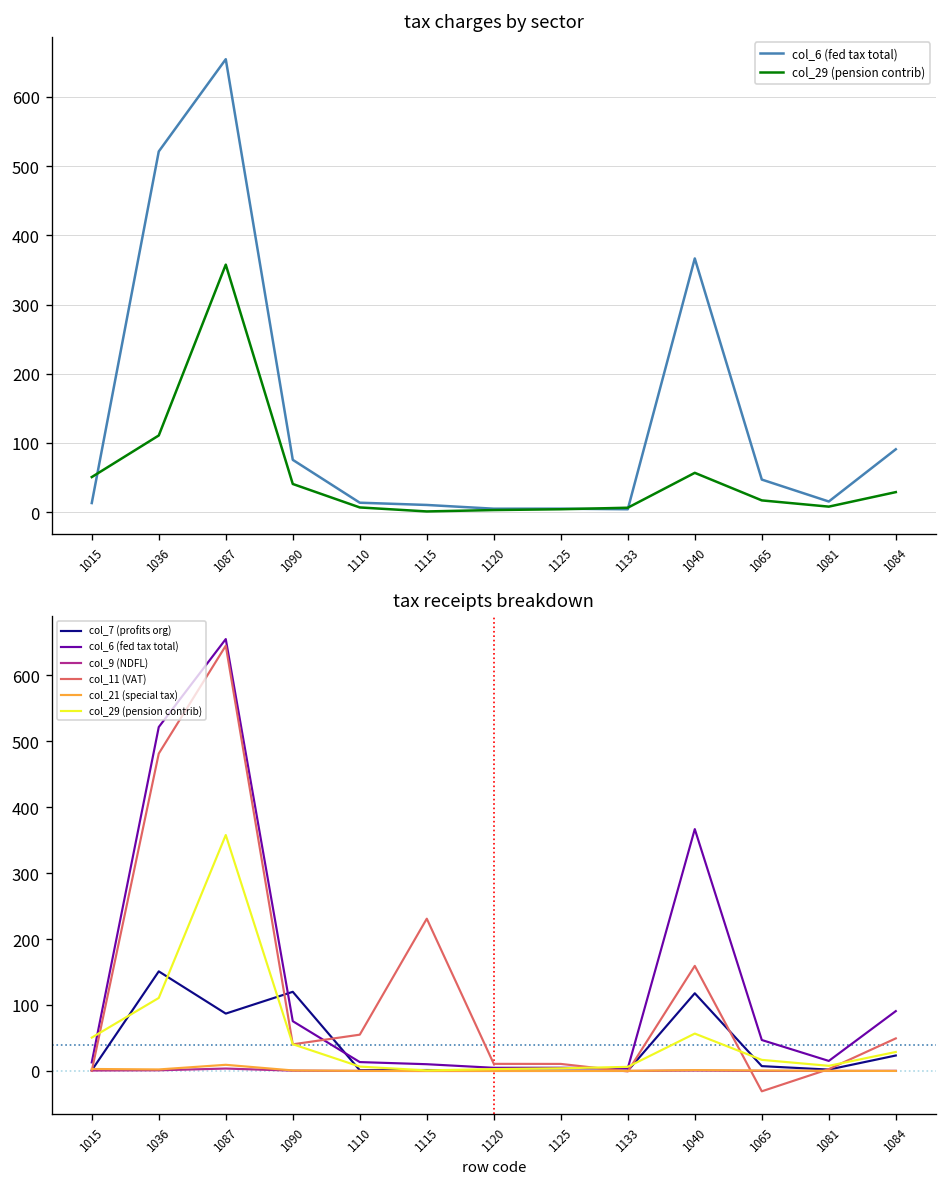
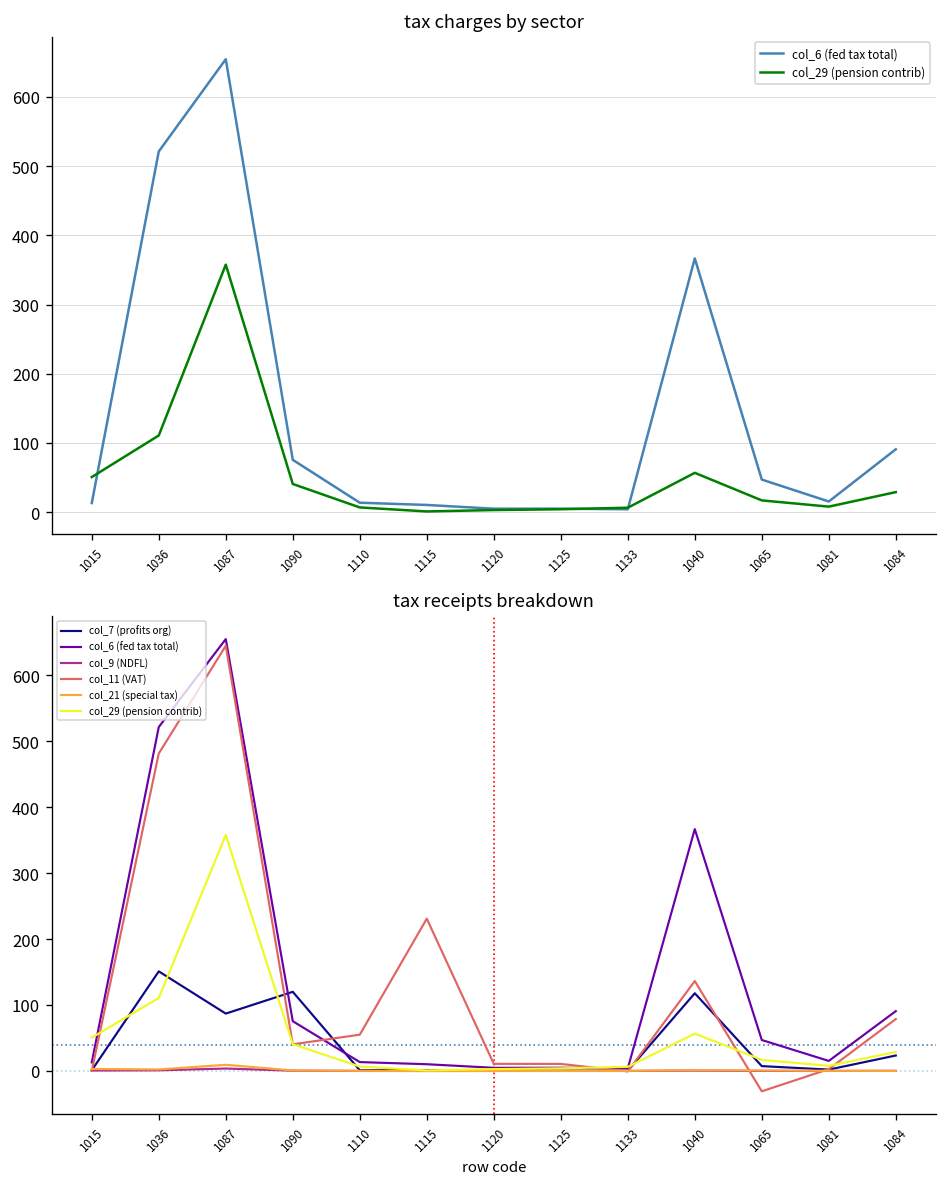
tax receipts breakdown, col_11 (VAT), 1040: 160 -> 140
tax receipts breakdown, col_11 (VAT), 1084: 50 -> 80
